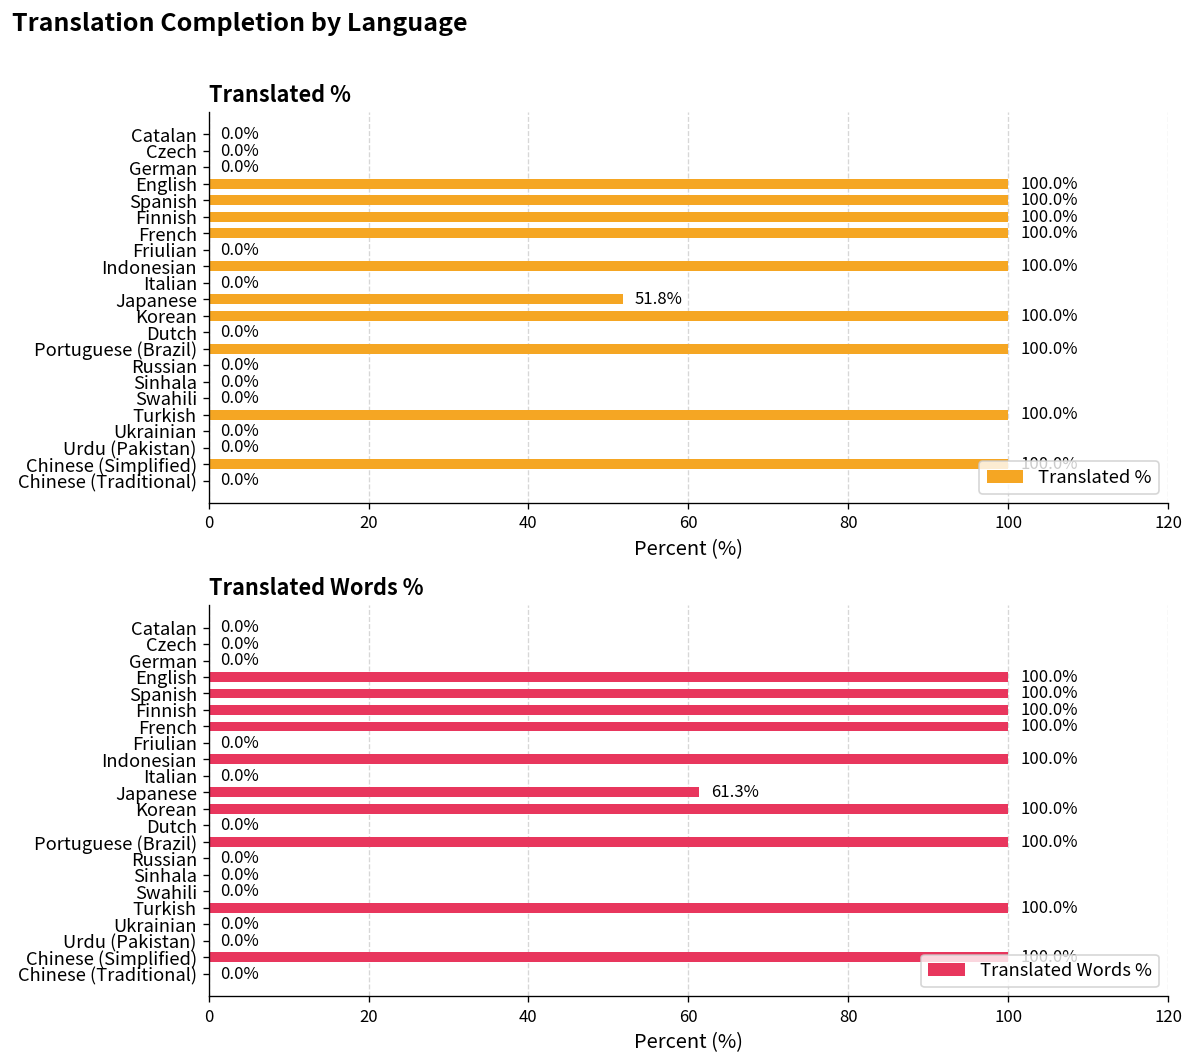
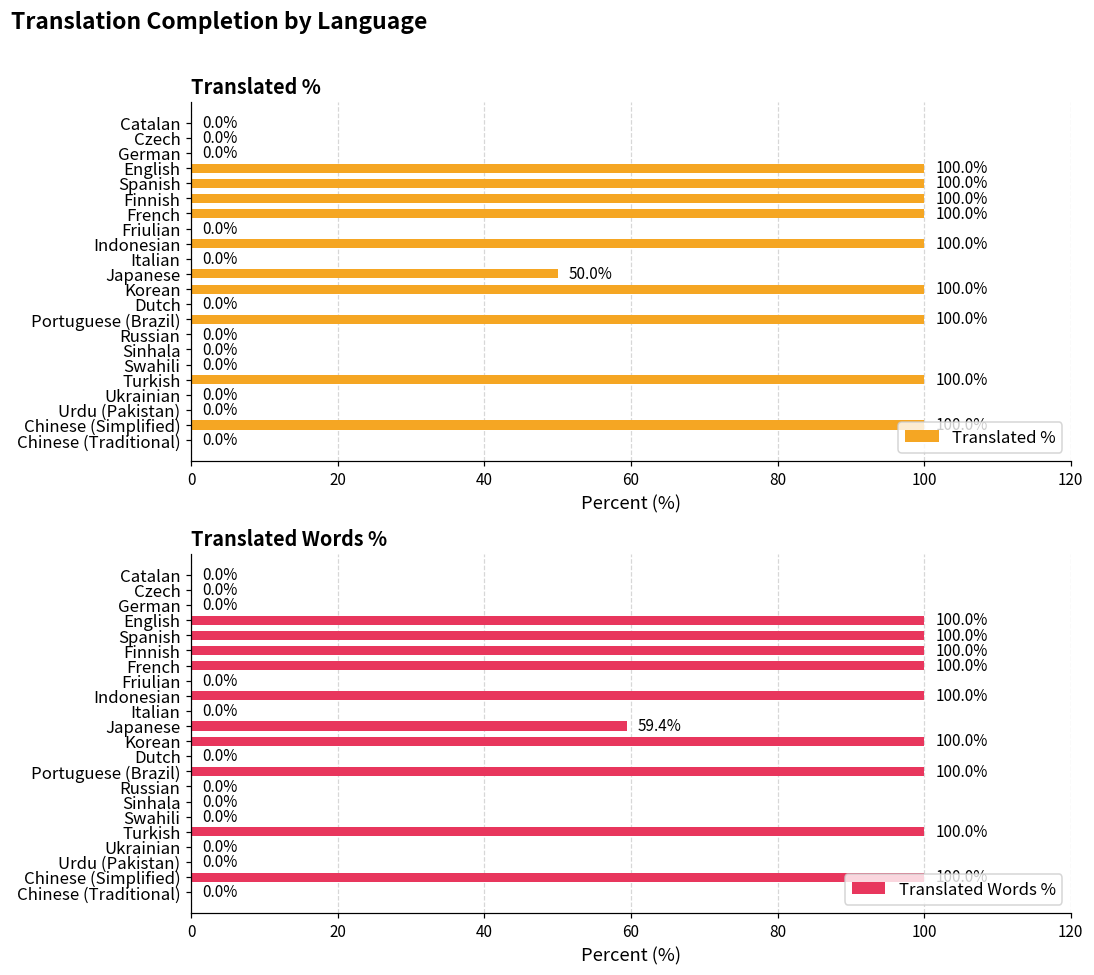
Translated %, Japanese: 51.8% -> 50.0%
Translated Words %, Japanese: 61.3% -> 59.4%
